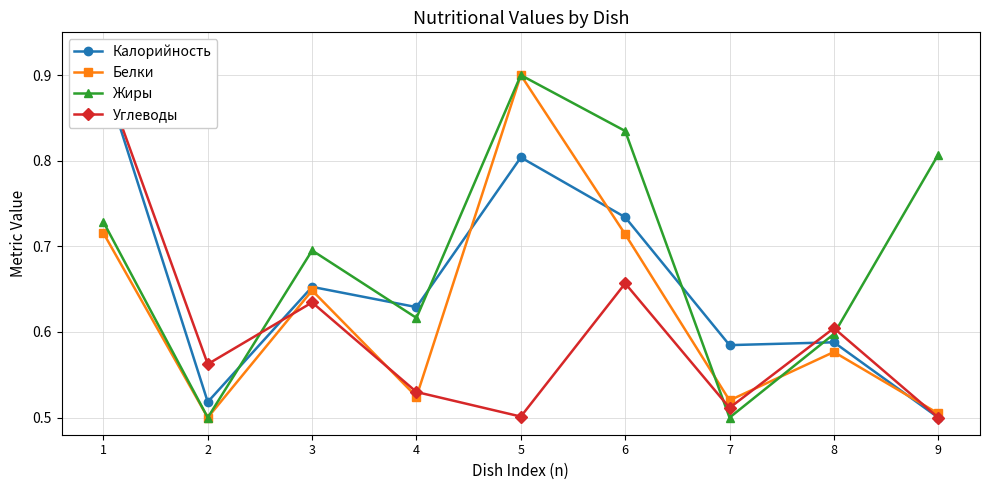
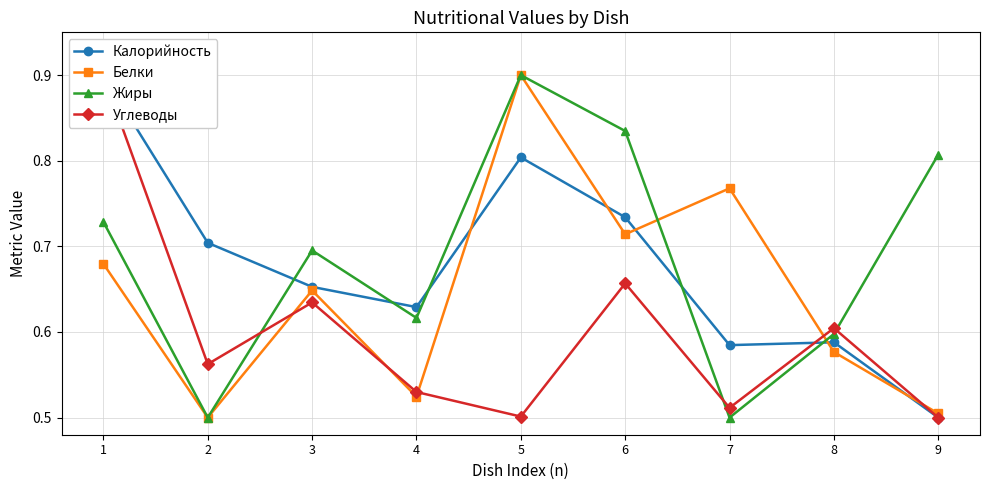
Белки, 1: 0.72 -> 0.68
Калорийность, 2: 0.52 -> 0.70
Белки, 7: 0.52 -> 0.77
